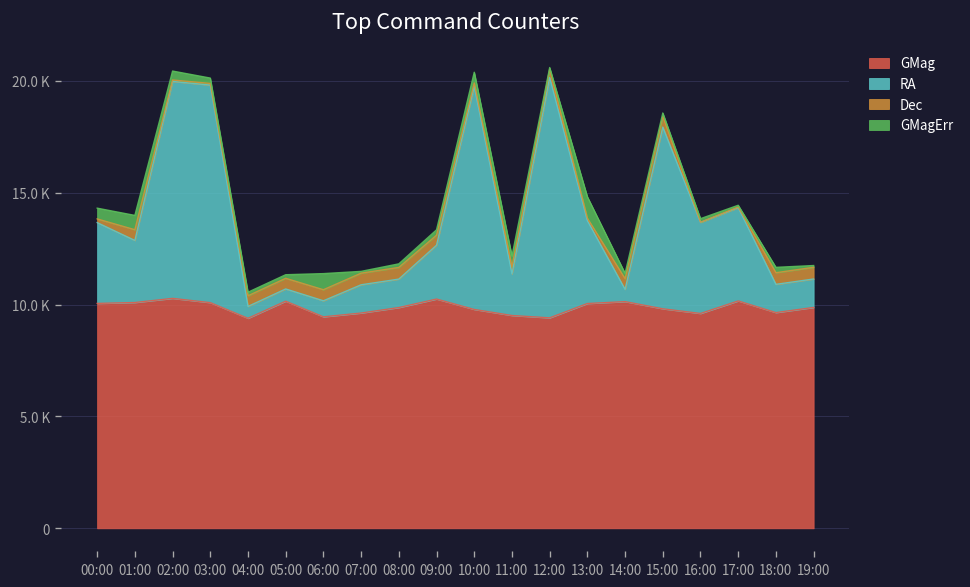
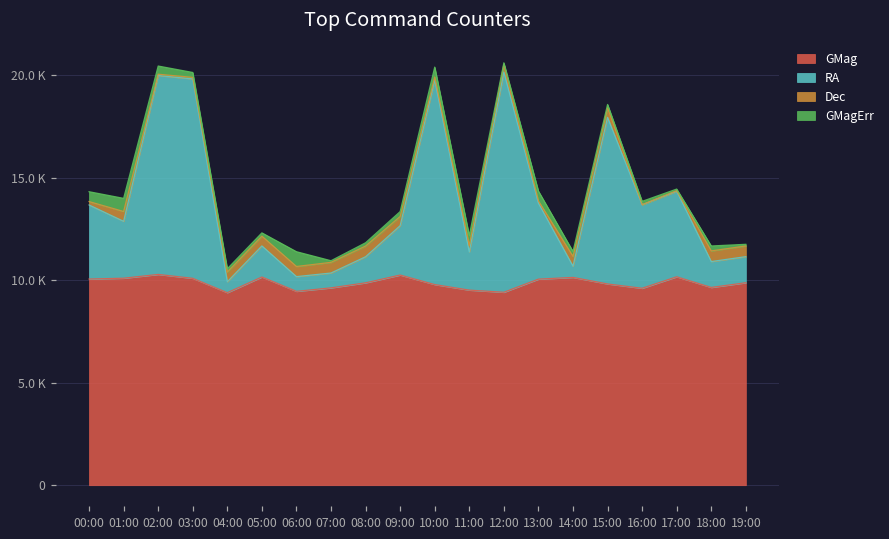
RA, 05:00: 500 -> 1500
RA, 07:00: 1300 -> 700
GMagErr, 13:00: 1000 -> 500
